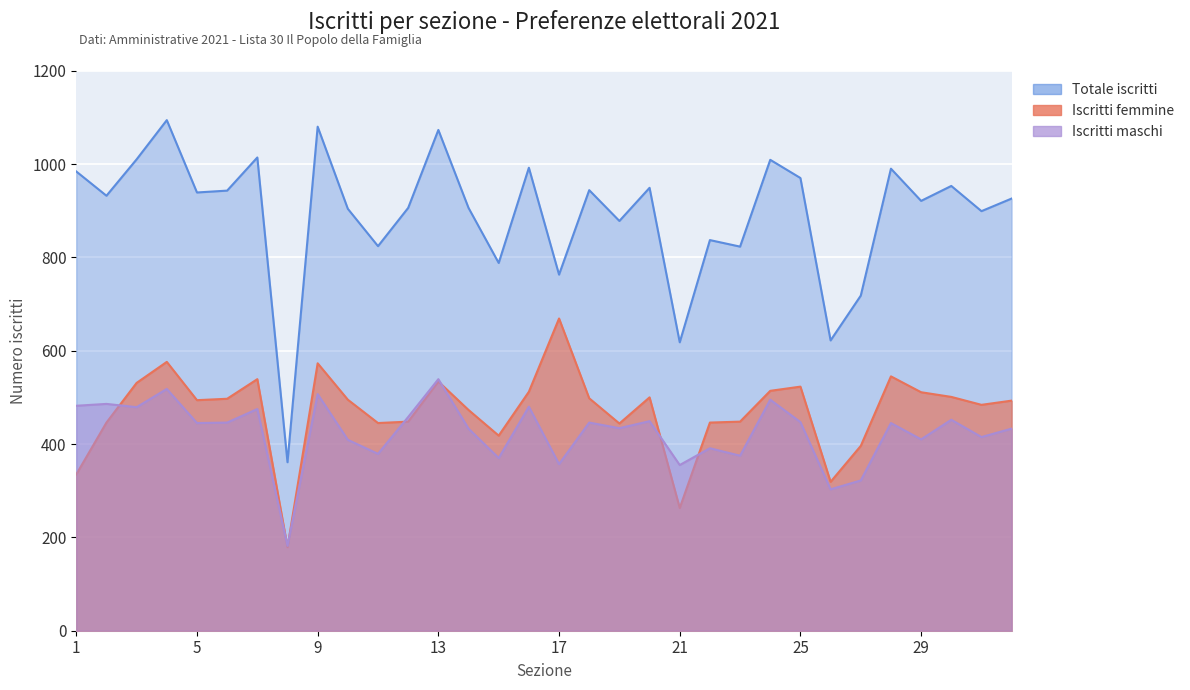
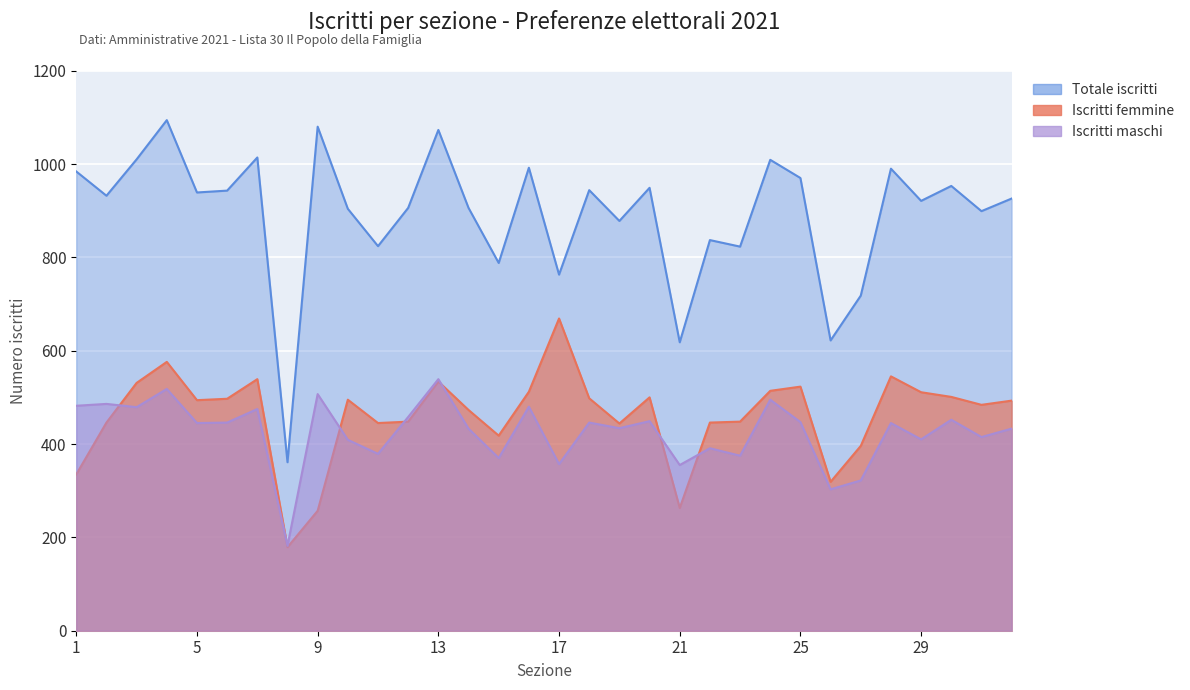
Iscritti femmine, 9: 570 -> 260
